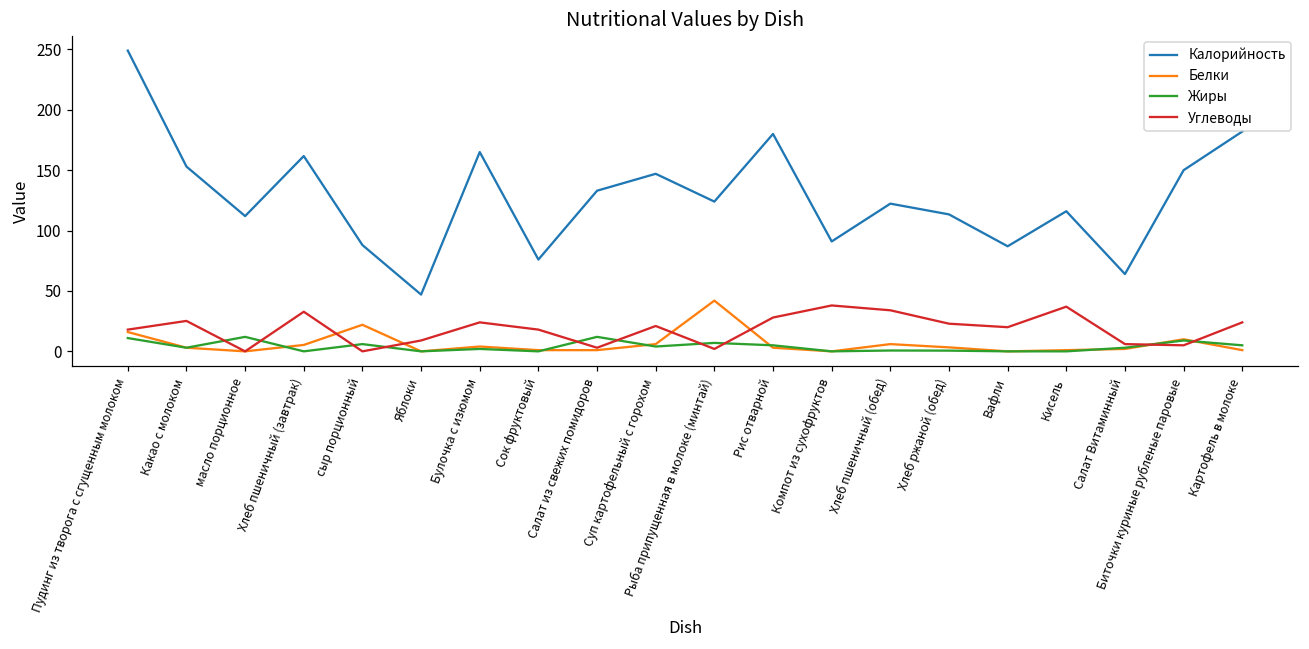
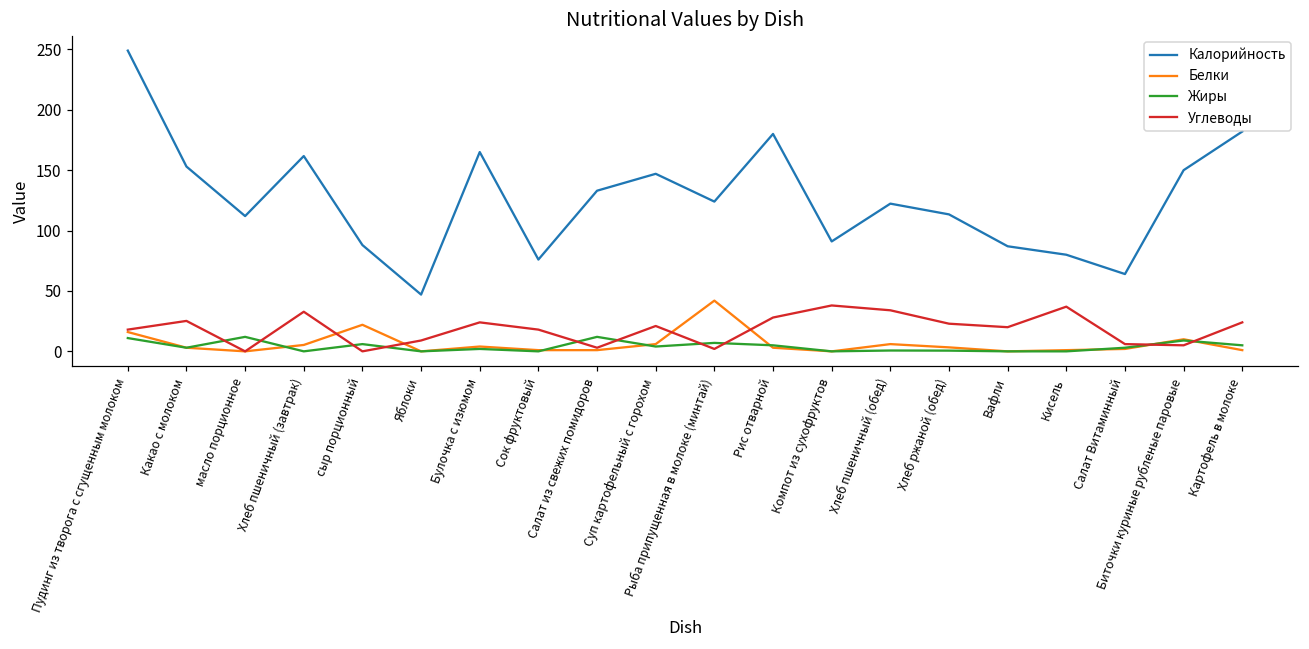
Калорийность, Кисель: 116 -> 80
